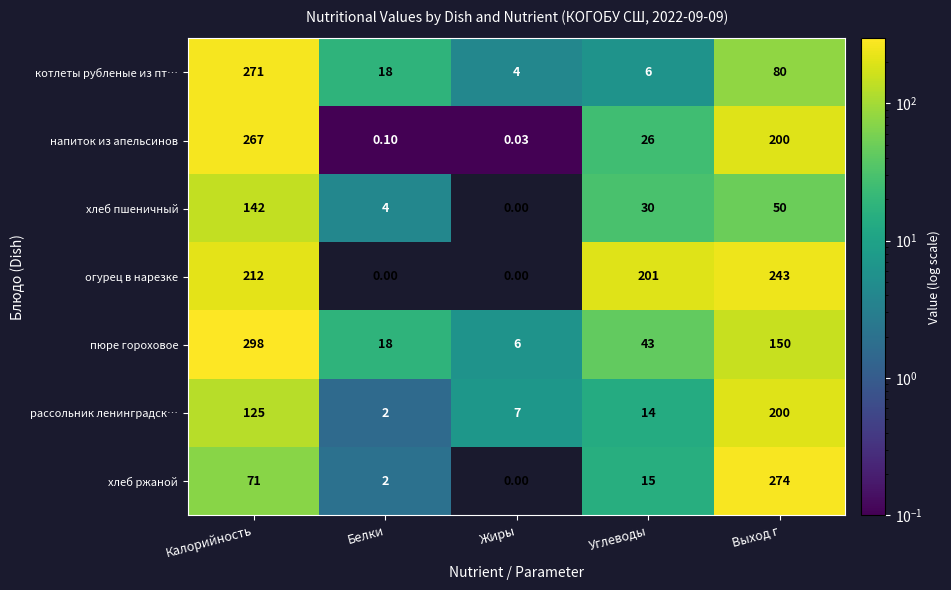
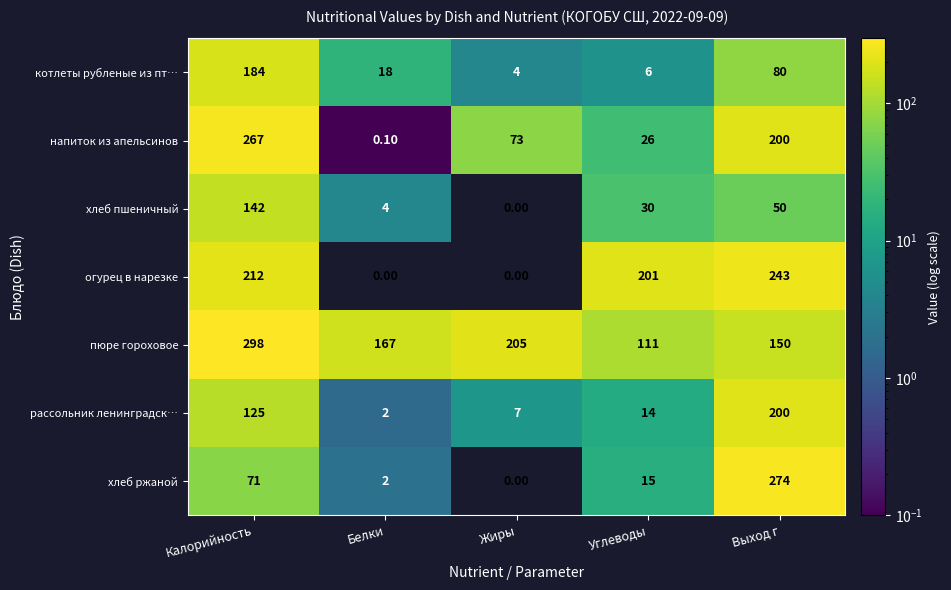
котлеты рубленые из пт…, Калорийность: 271 -> 184
напиток из апельсинов, Жиры: 0.03 -> 73
пюре гороховое, Белки: 18 -> 167
пюре гороховое, Жиры: 6 -> 205
пюре гороховое, Углеводы: 43 -> 111
